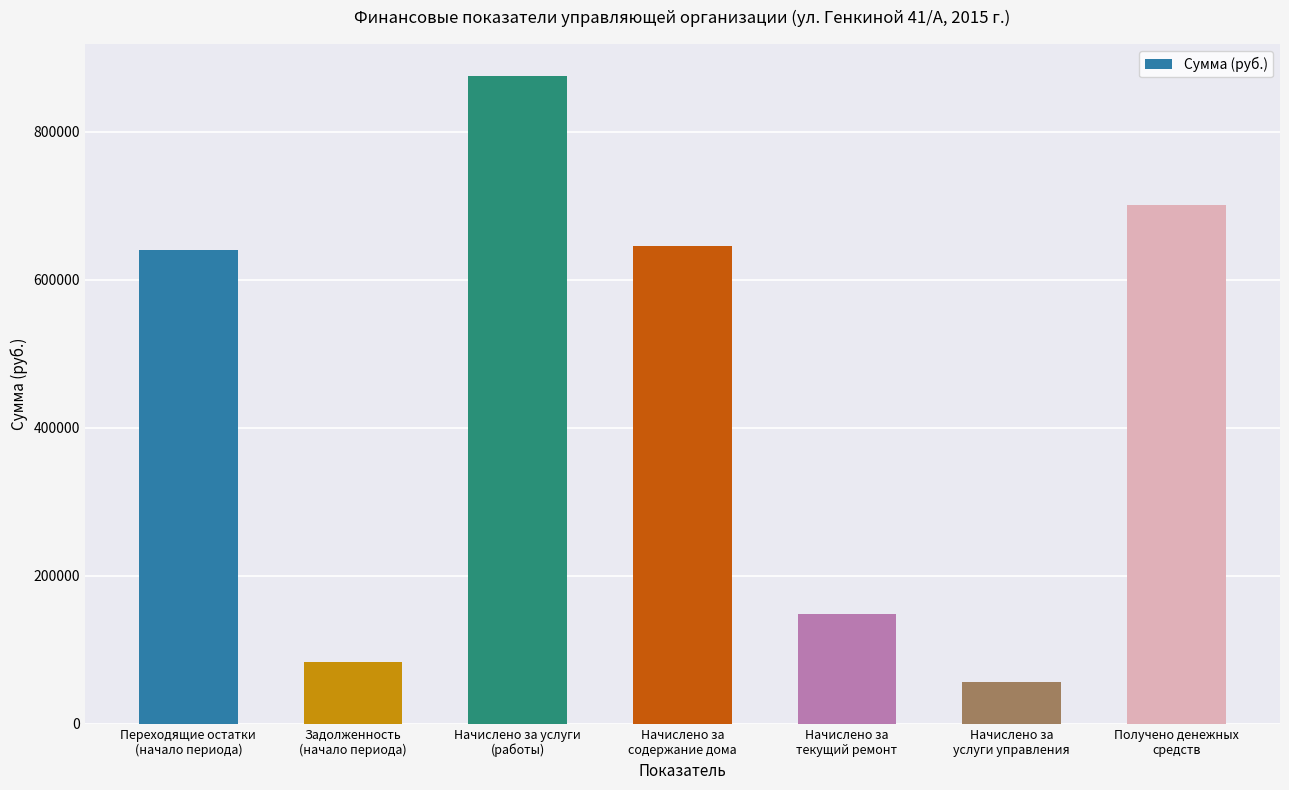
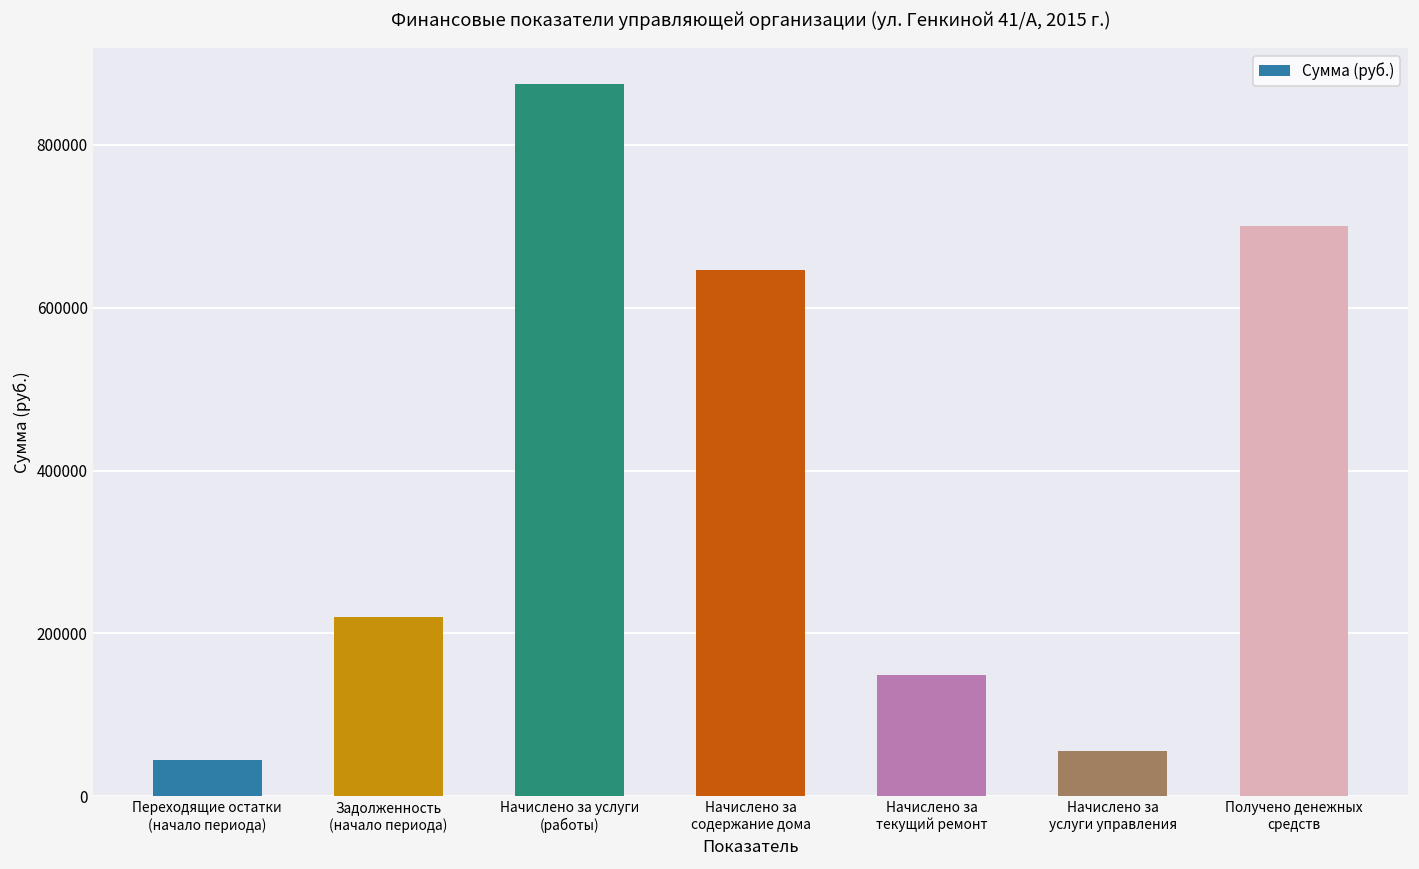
Переходящие остатки (начало периода): 640000 -> 40000
Задолженность (начало периода): 80000 -> 220000
